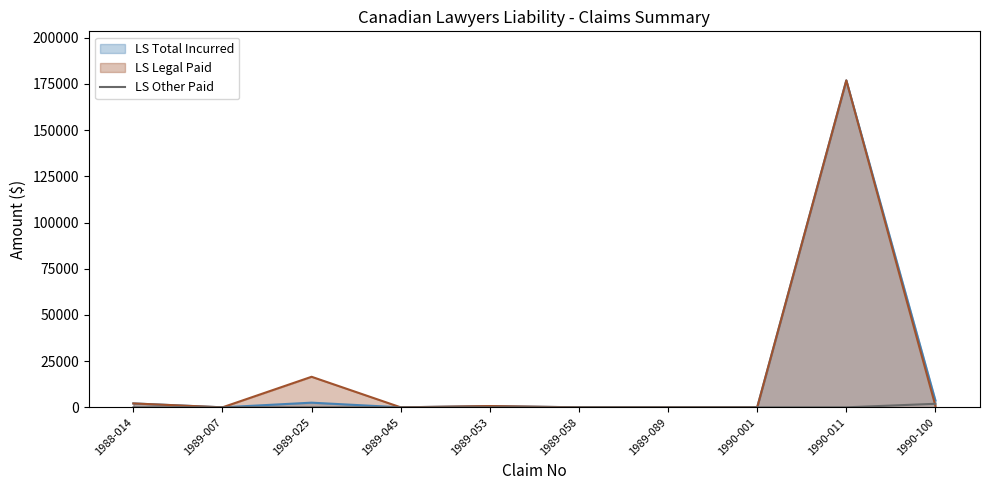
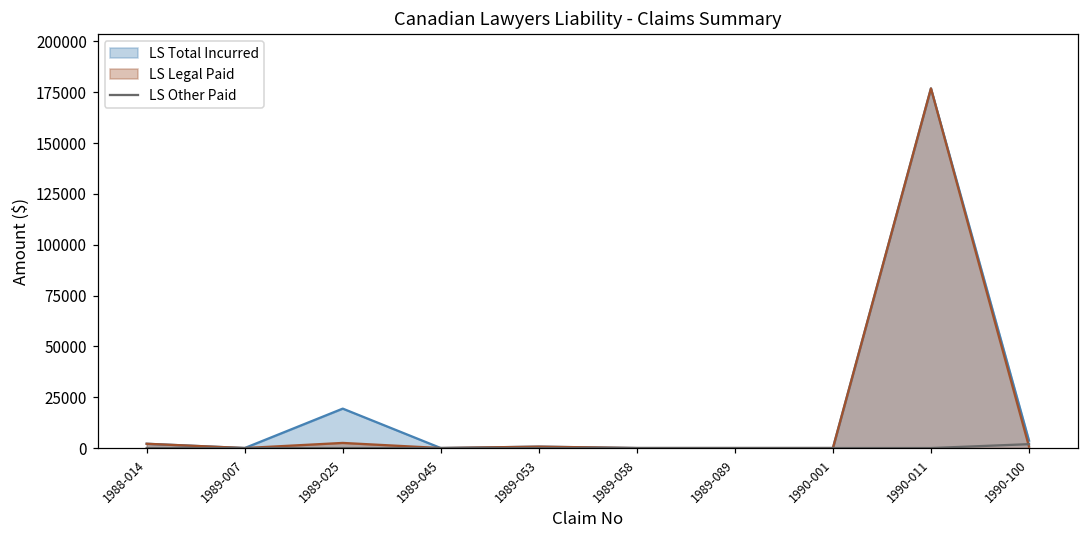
LS Total Incurred, 1989-025: 3000 -> 19000
LS Legal Paid, 1989-025: 17000 -> 3000
